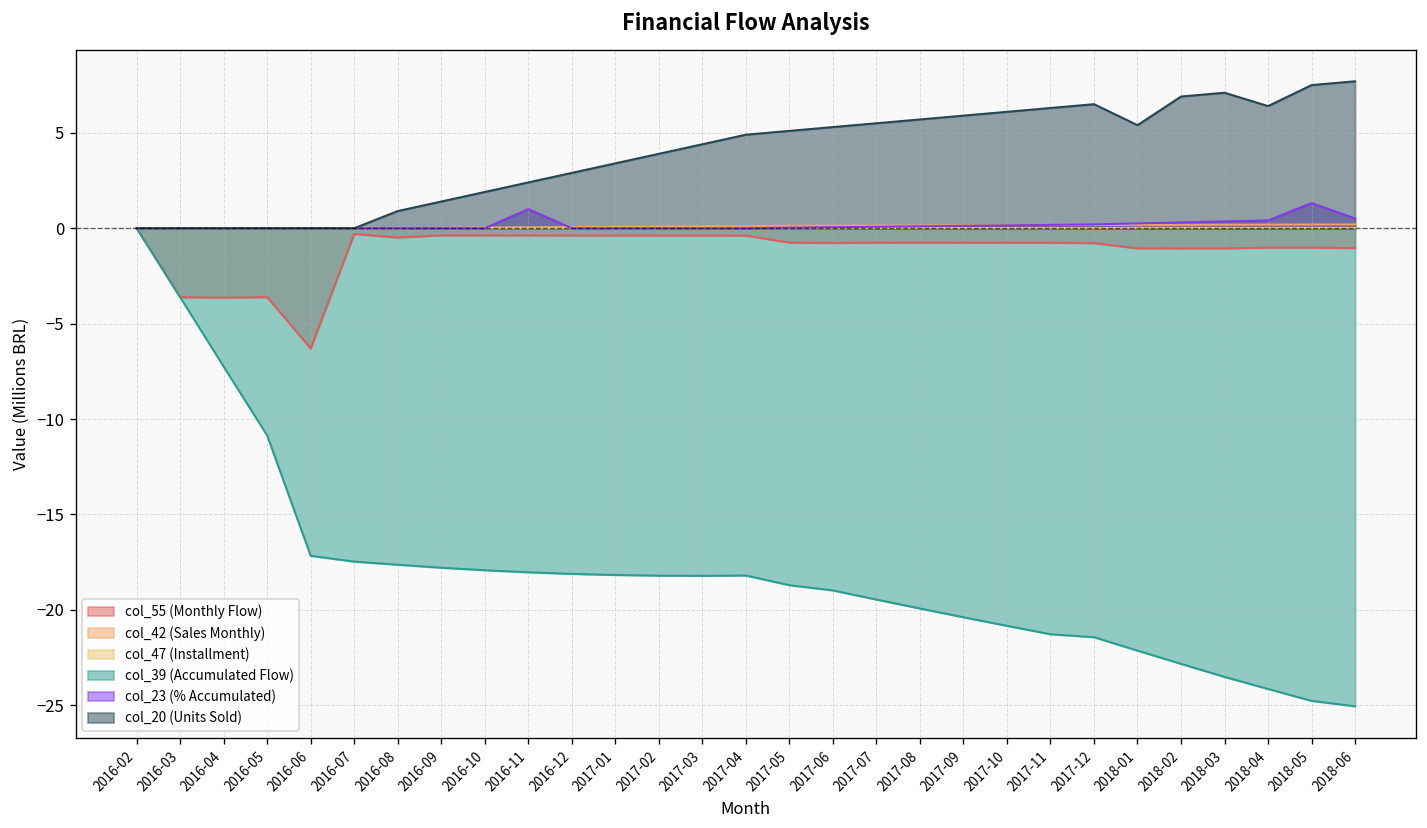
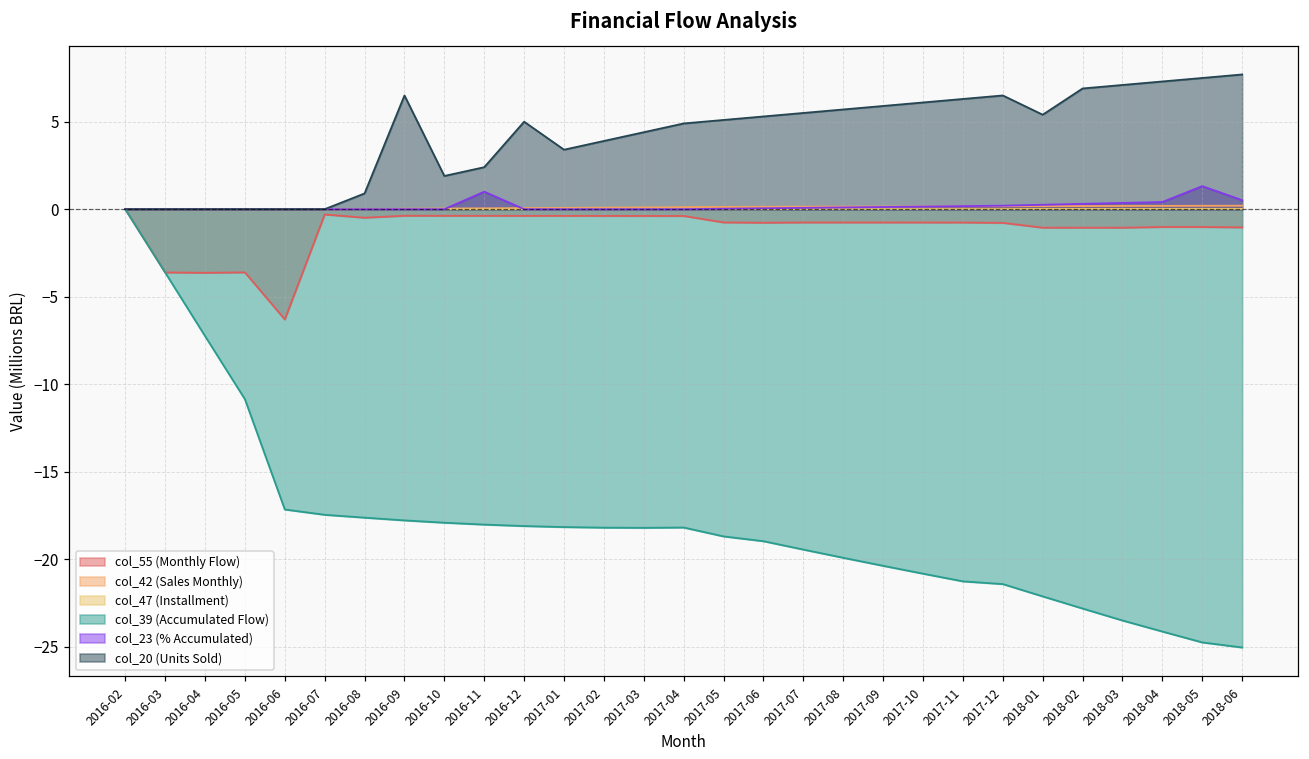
col_20 (Units Sold), 2016-09: 1.4 -> 6.5
col_20 (Units Sold), 2016-12: 2.9 -> 5.0
col_20 (Units Sold), 2018-04: 6.4 -> 7.3
